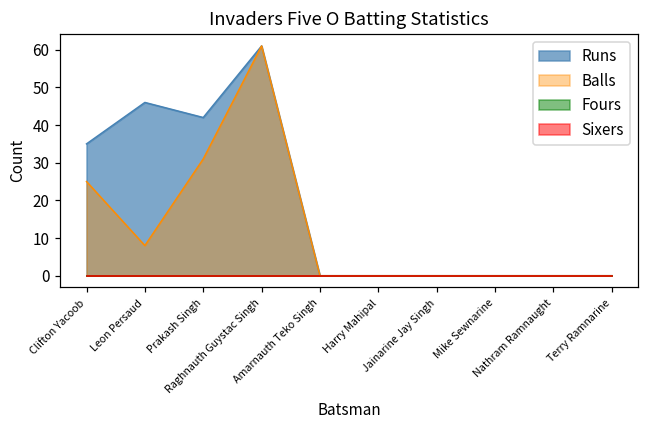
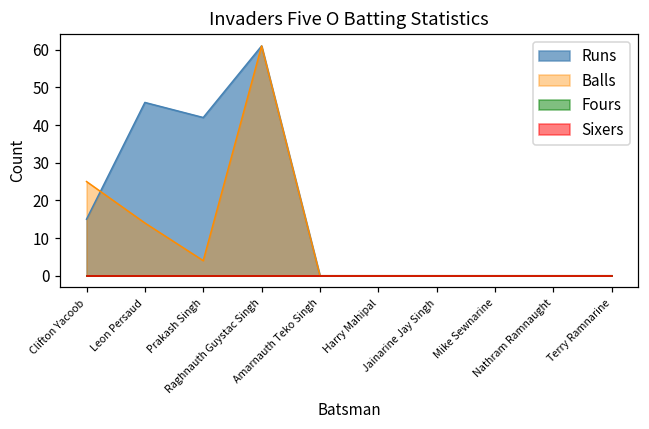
Runs, Clifton Yacoob: 35 -> 15
Balls, Leon Persaud: 8 -> 14
Balls, Prakash Singh: 31 -> 4
